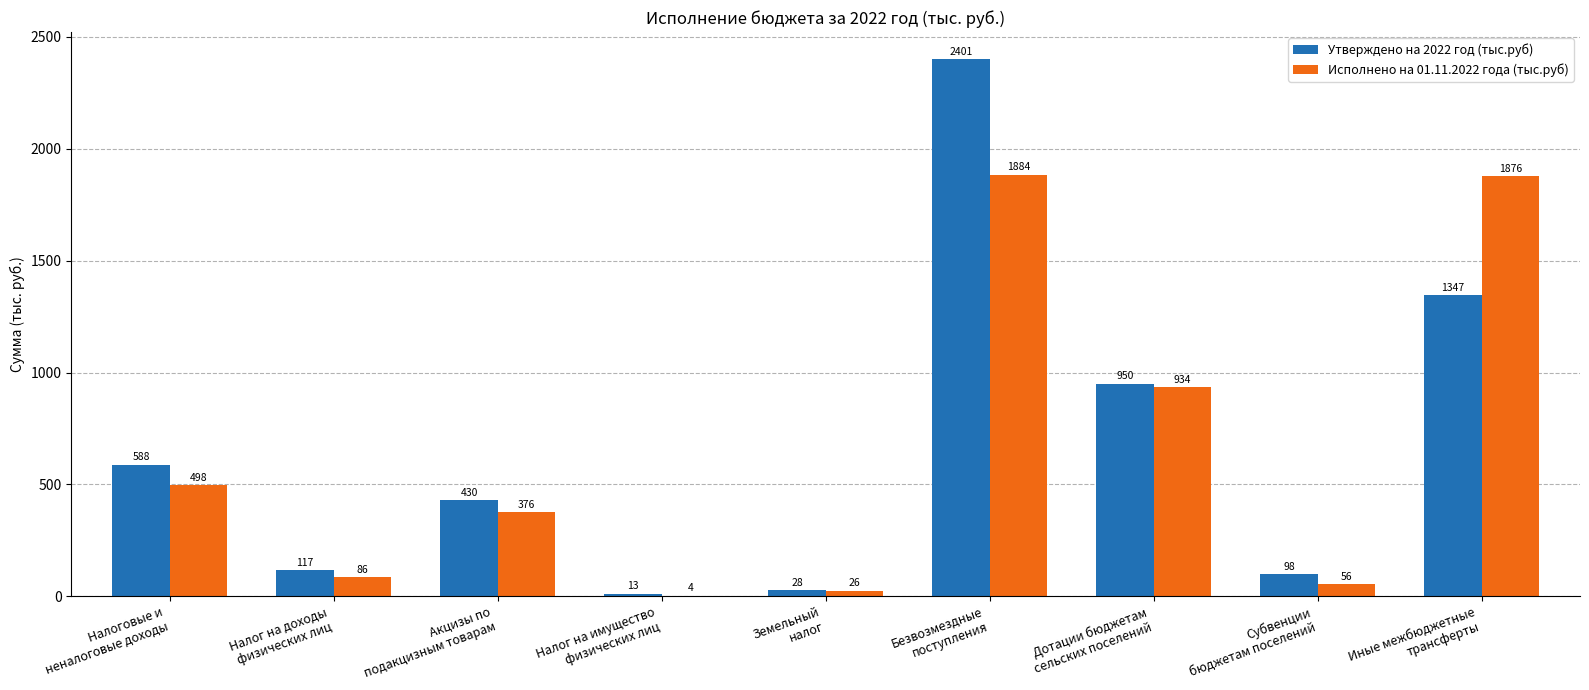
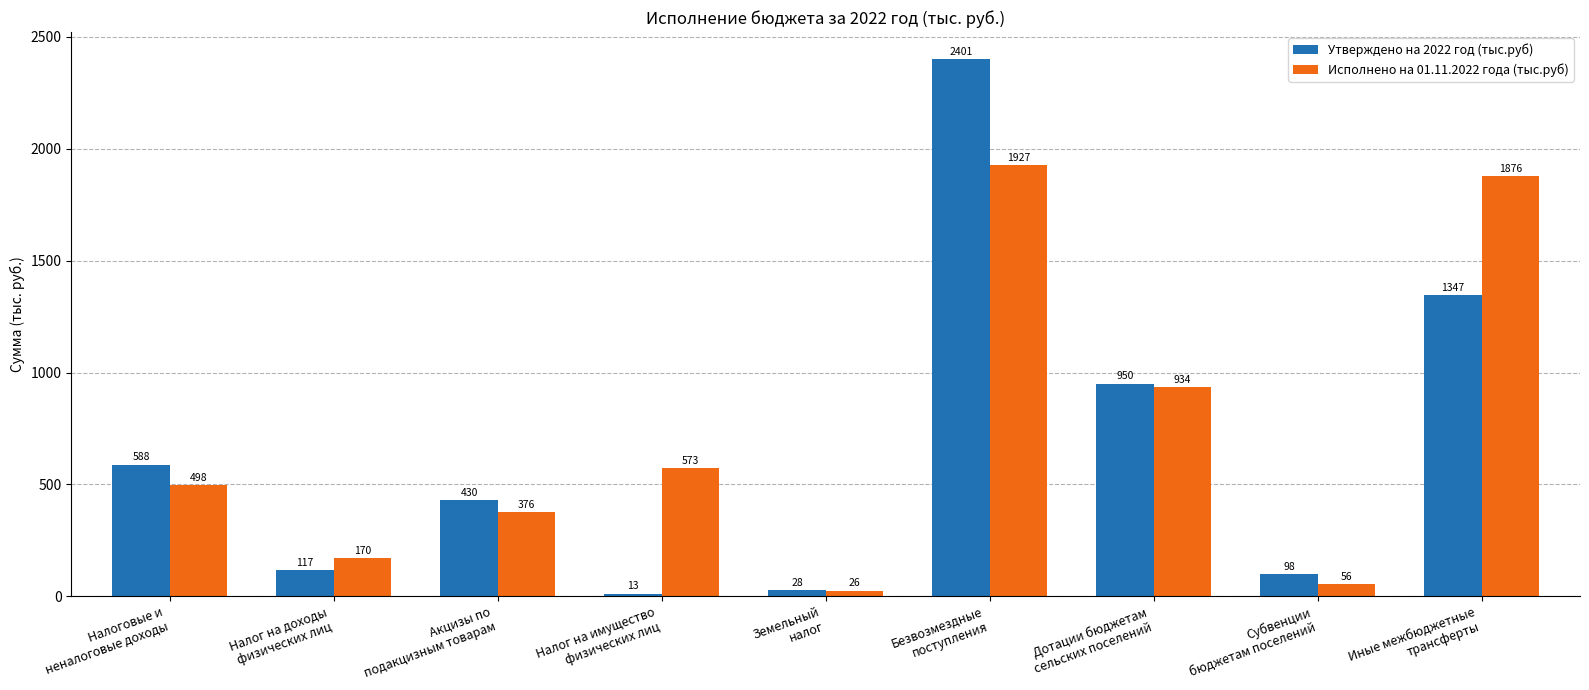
Исполнено на 01.11.2022 года (тыс.руб), Налог на доходы физических лиц: 86 -> 170
Исполнено на 01.11.2022 года (тыс.руб), Налог на имущество физических лиц: 4 -> 573
Исполнено на 01.11.2022 года (тыс.руб), Безвозмездные поступления: 1884 -> 1927
